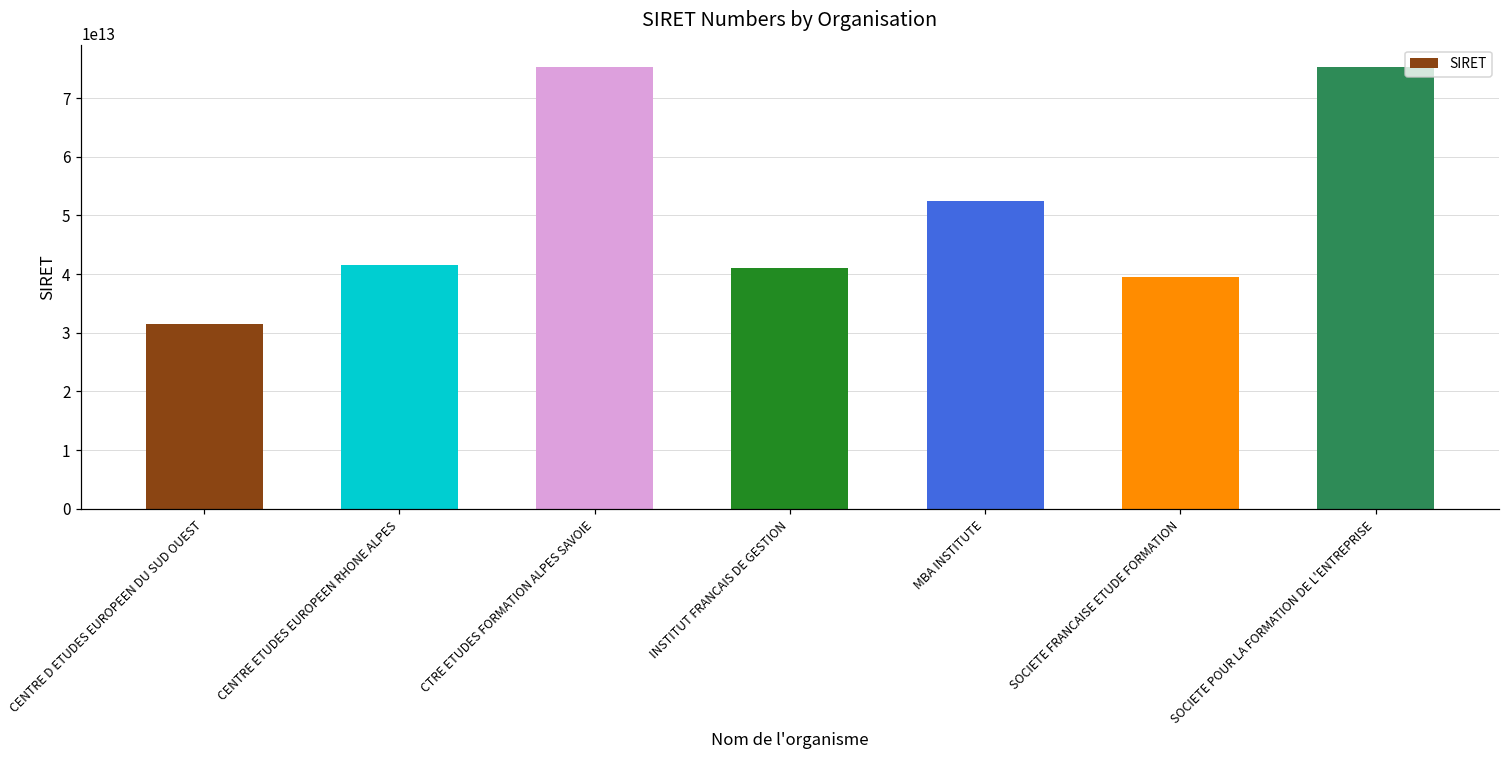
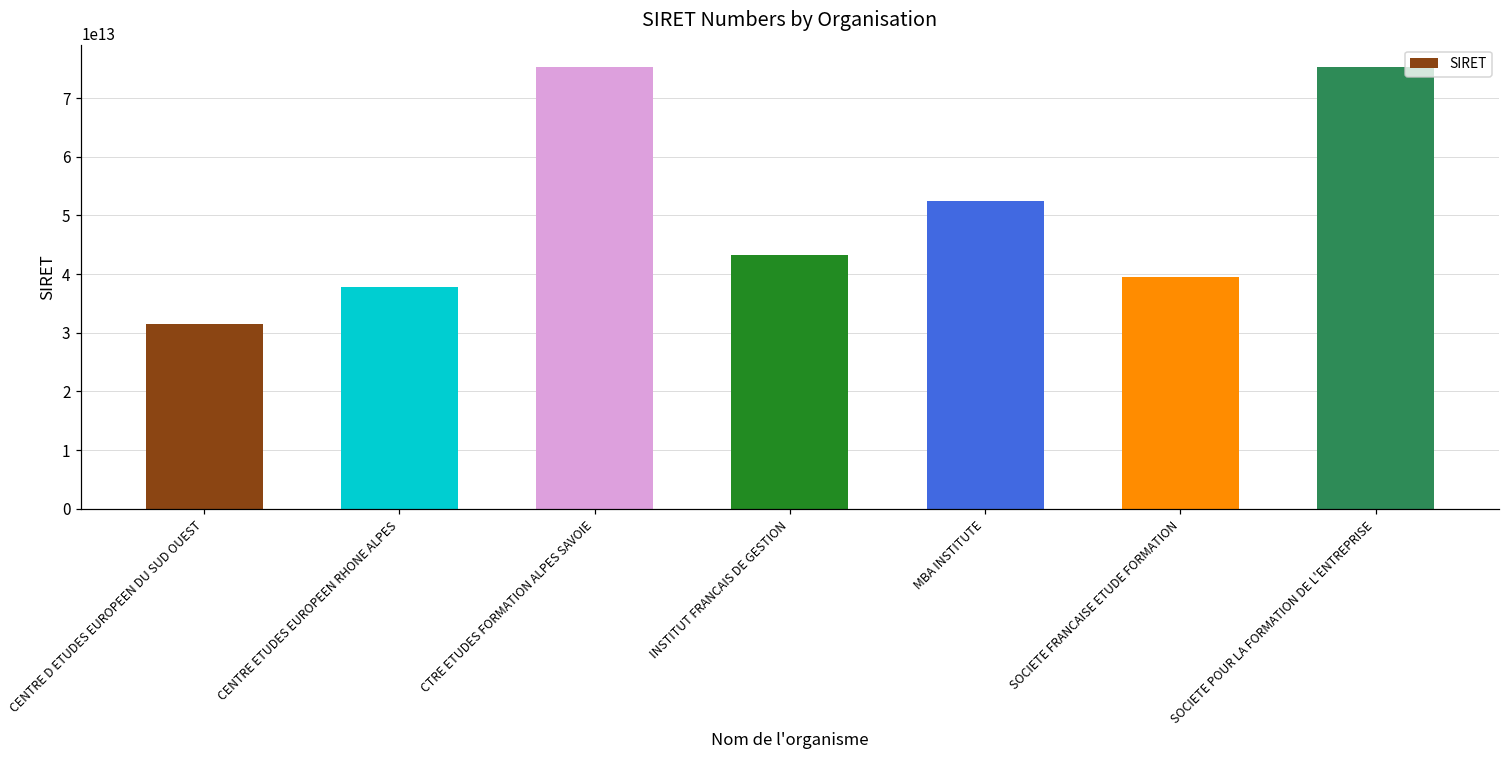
CENTRE ETUDES EUROPEEN RHONE ALPES: 42000000000000 -> 38000000000000
INSTITUT FRANCAIS DE GESTION: 41000000000000 -> 43000000000000
